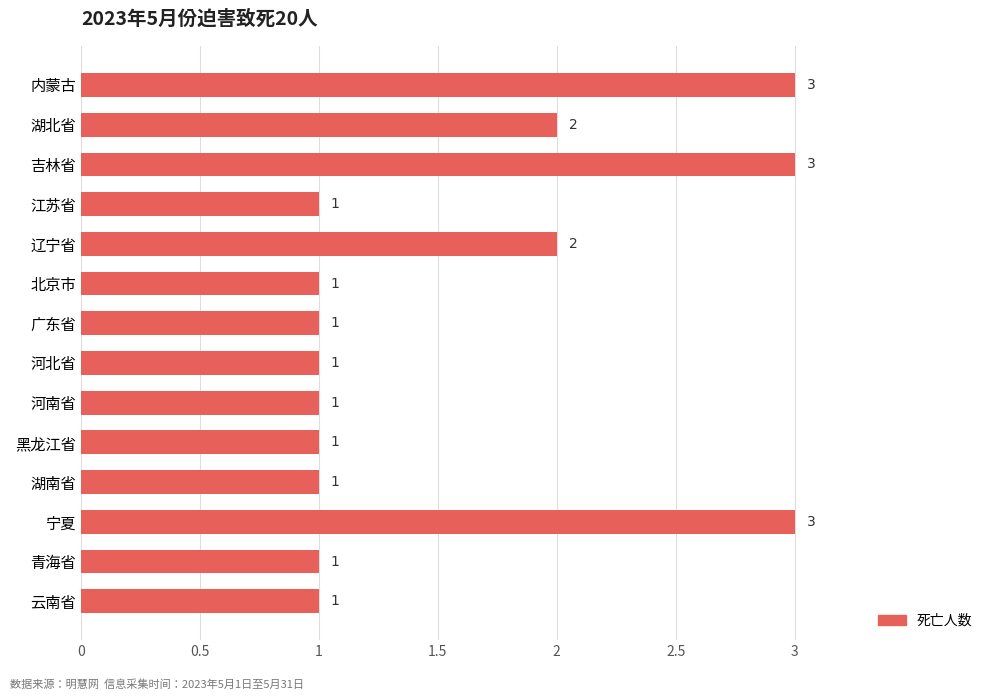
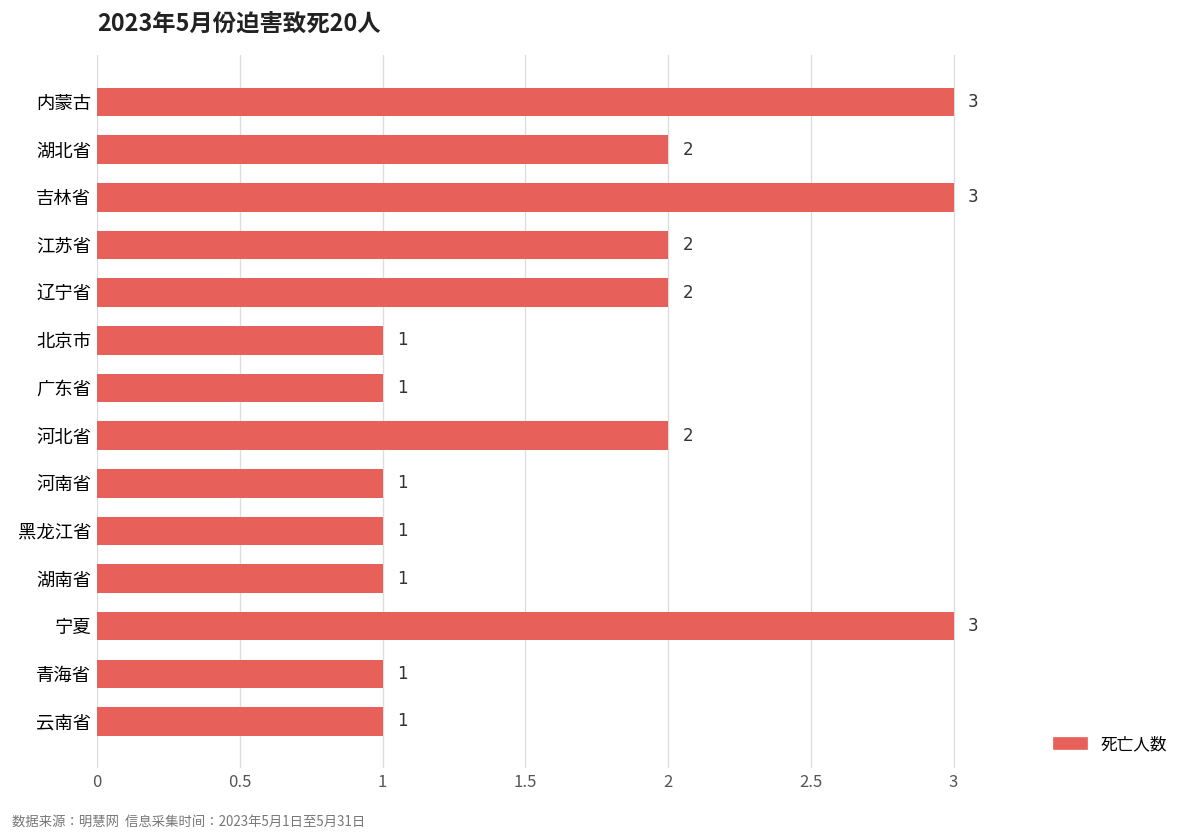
江苏省: 1 -> 2
河北省: 1 -> 2
